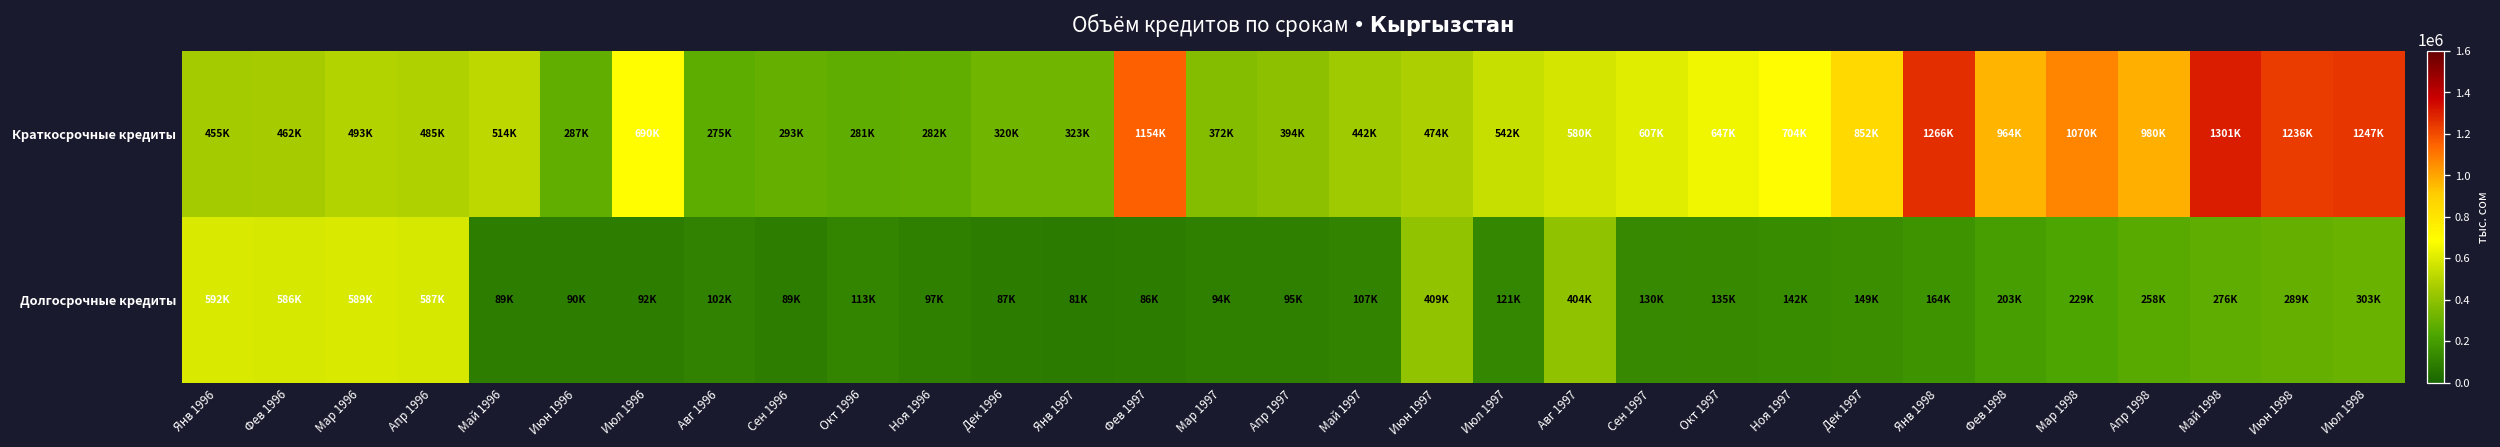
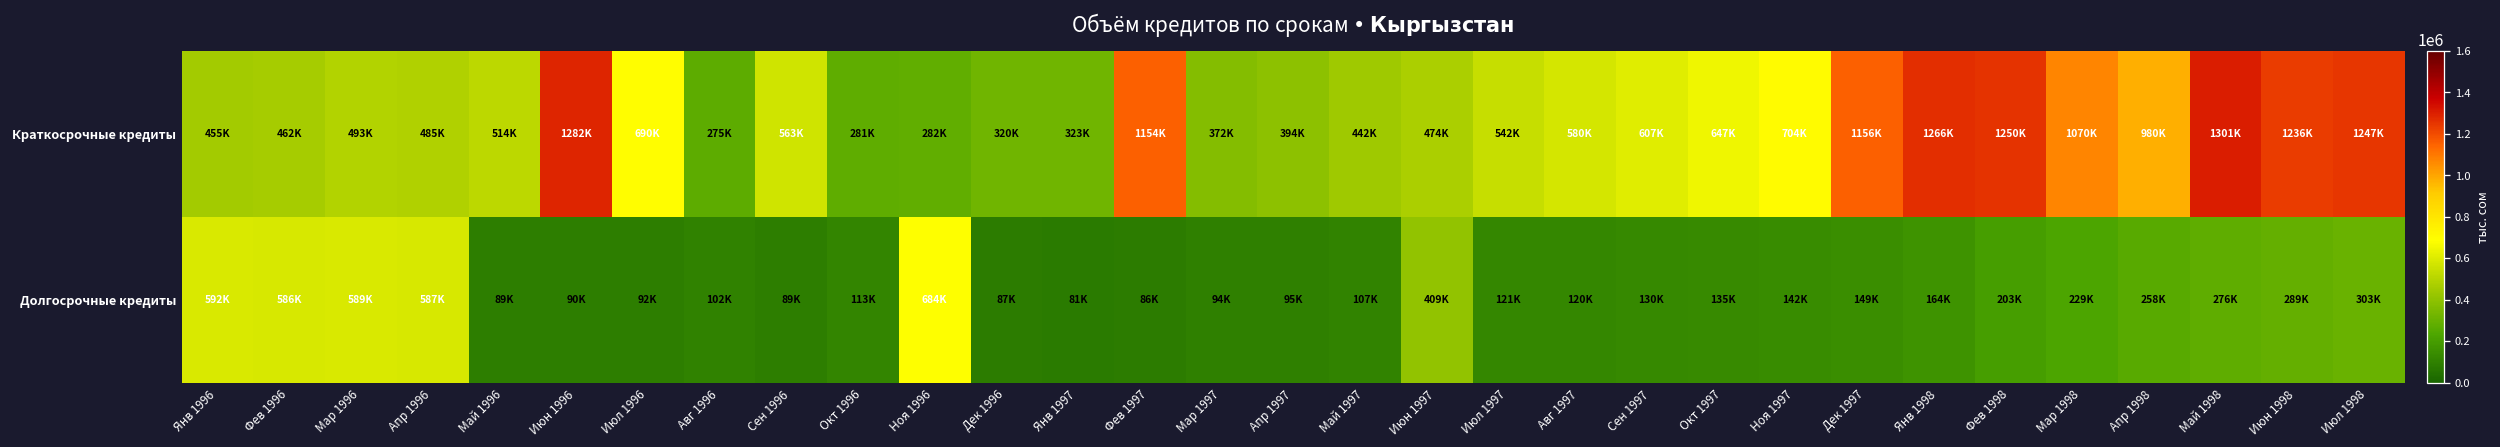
Краткосрочные кредиты, Июн 1996: 287K -> 1282K
Краткосрочные кредиты, Сен 1996: 293K -> 563K
Краткосрочные кредиты, Дек 1997: 852K -> 1156K
Краткосрочные кредиты, Фев 1998: 964K -> 1250K
Долгосрочные кредиты, Ноя 1996: 97K -> 684K
Долгосрочные кредиты, Авг 1997: 404K -> 120K
